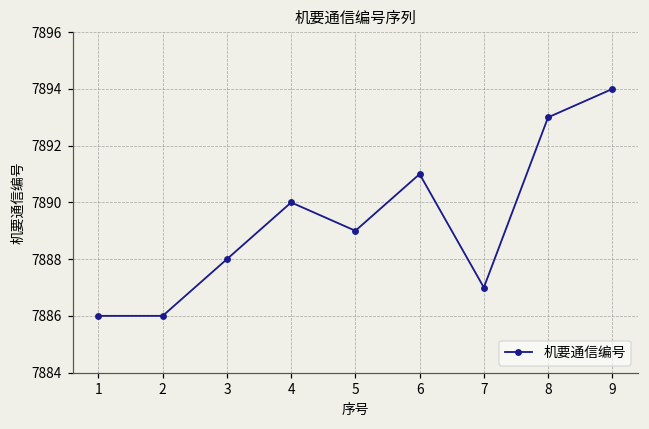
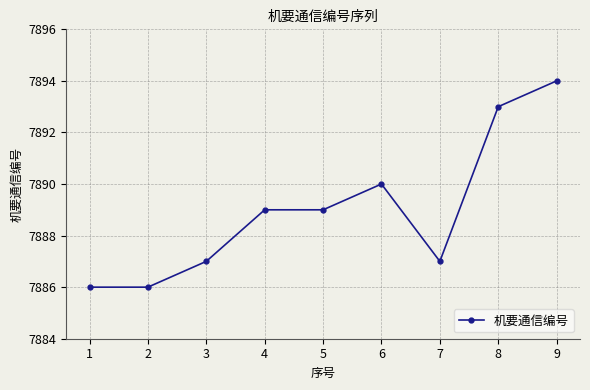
3: 7888 -> 7887
4: 7890 -> 7889
6: 7891 -> 7890
